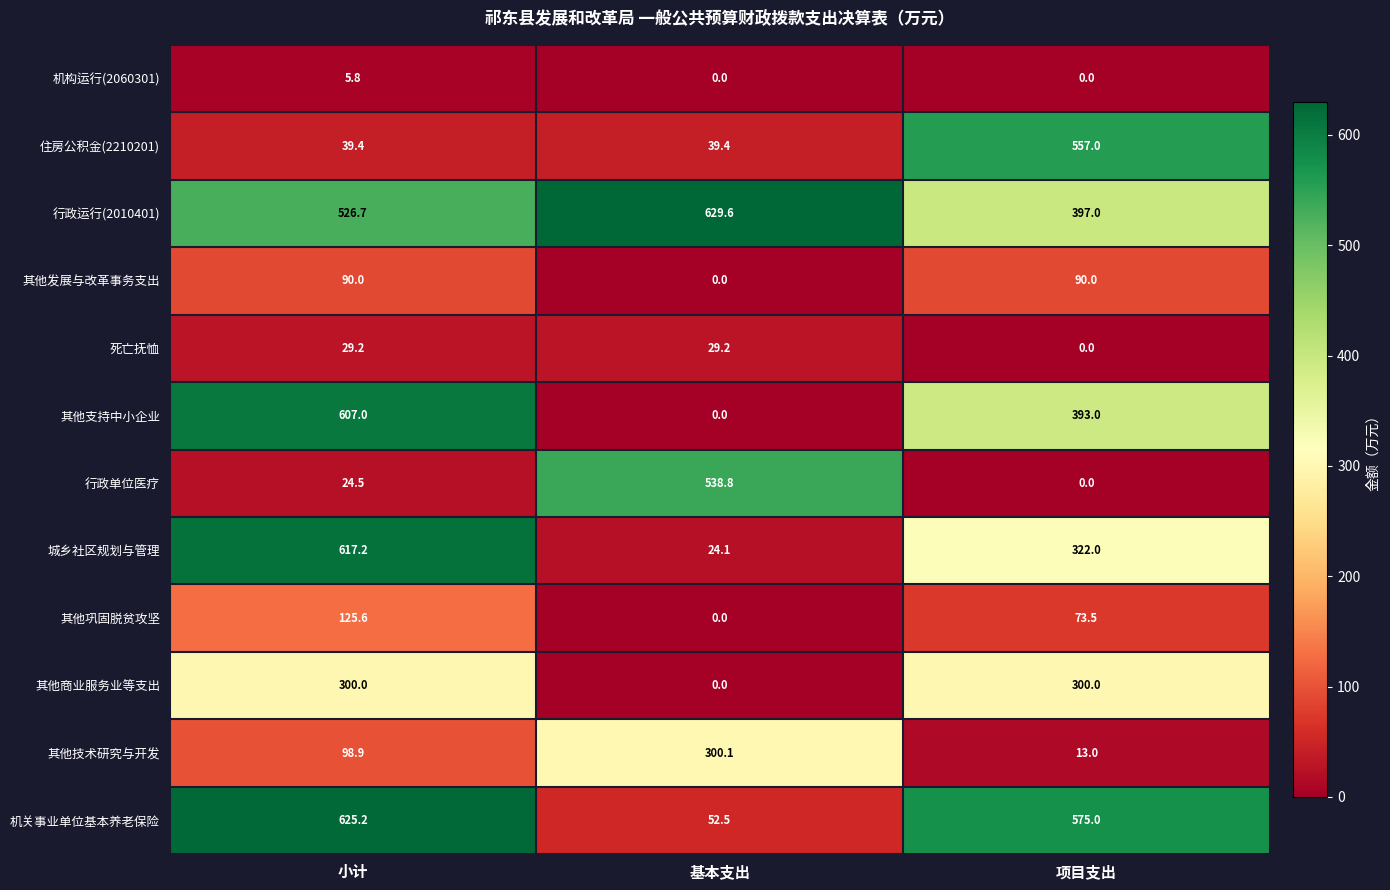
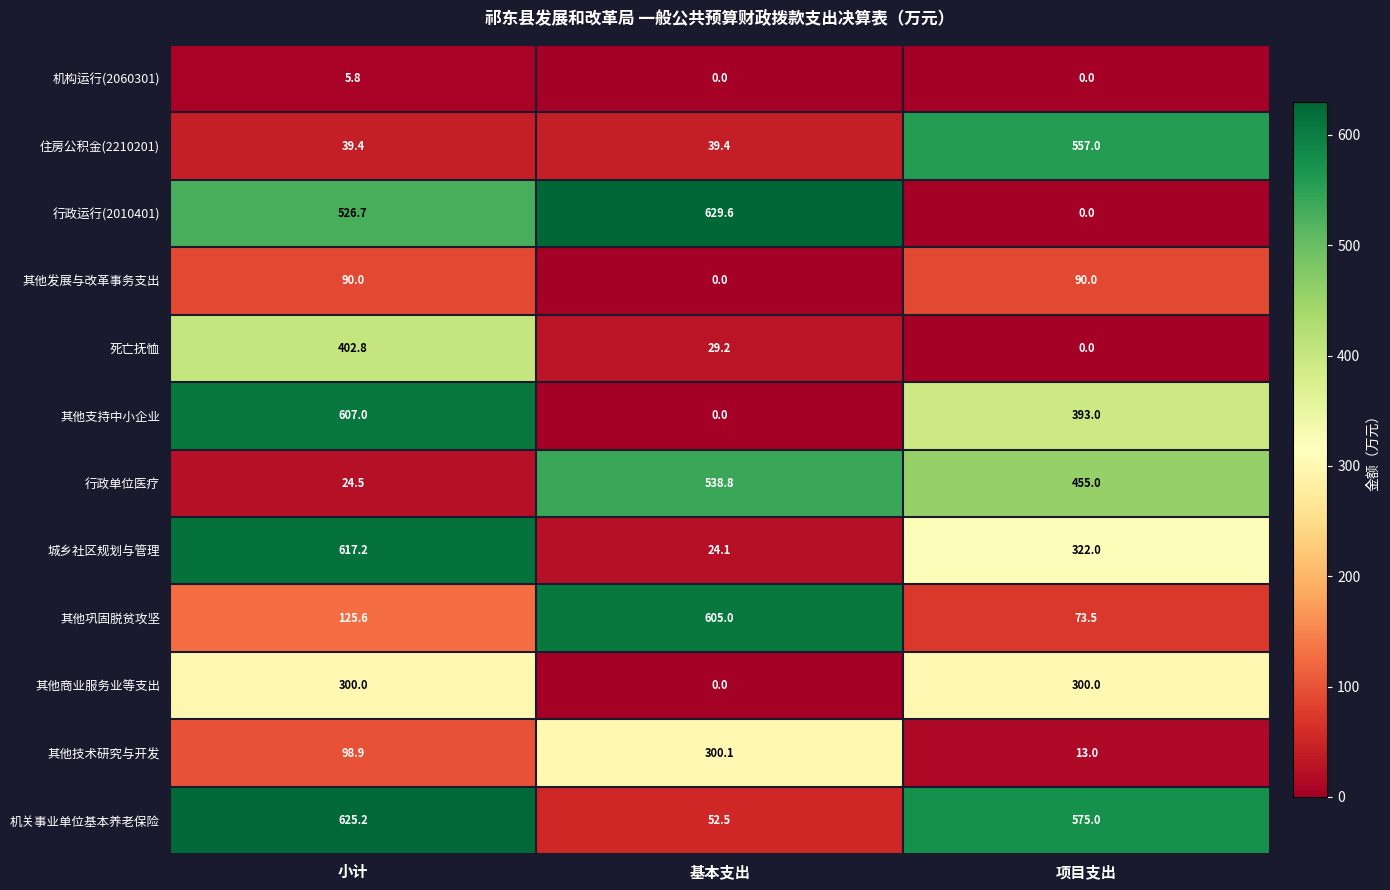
行政运行(2010401), 项目支出: 397.0 -> 0.0
死亡抚恤, 小计: 29.2 -> 402.8
行政单位医疗, 项目支出: 0.0 -> 455.0
其他巩固脱贫攻坚, 基本支出: 0.0 -> 605.0
